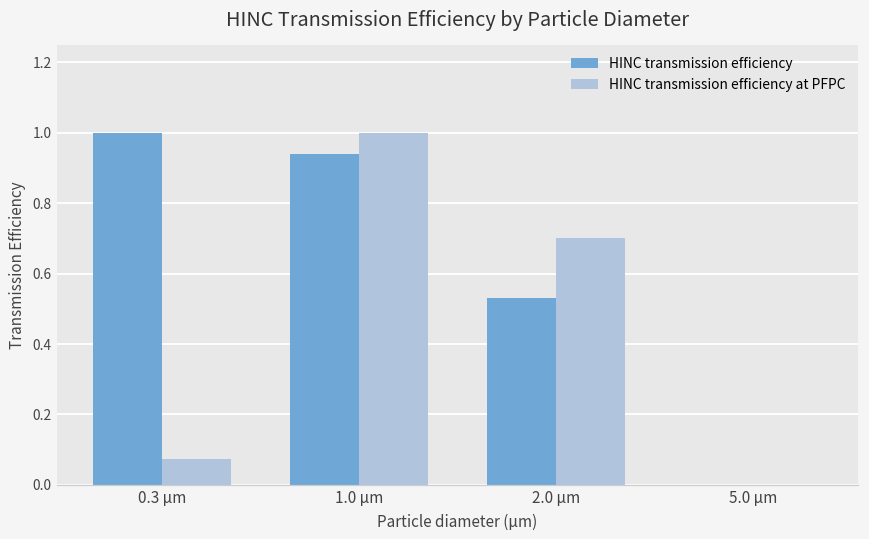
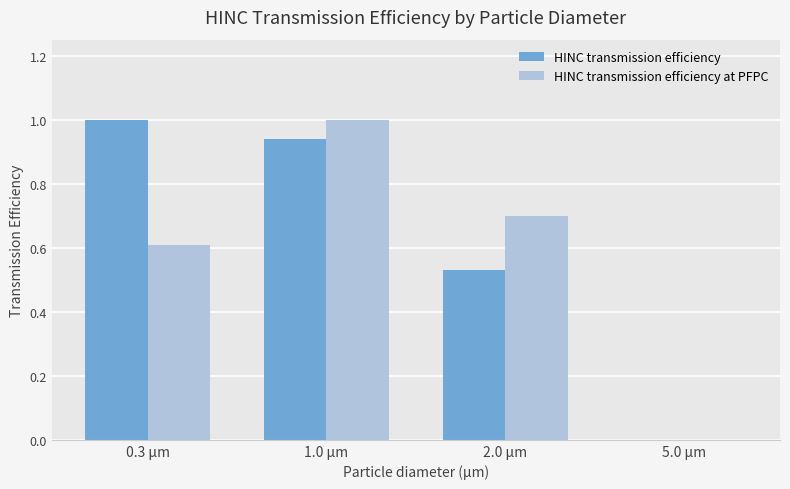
HINC transmission efficiency at PFPC, 0.3 µm: 0.07 -> 0.61
